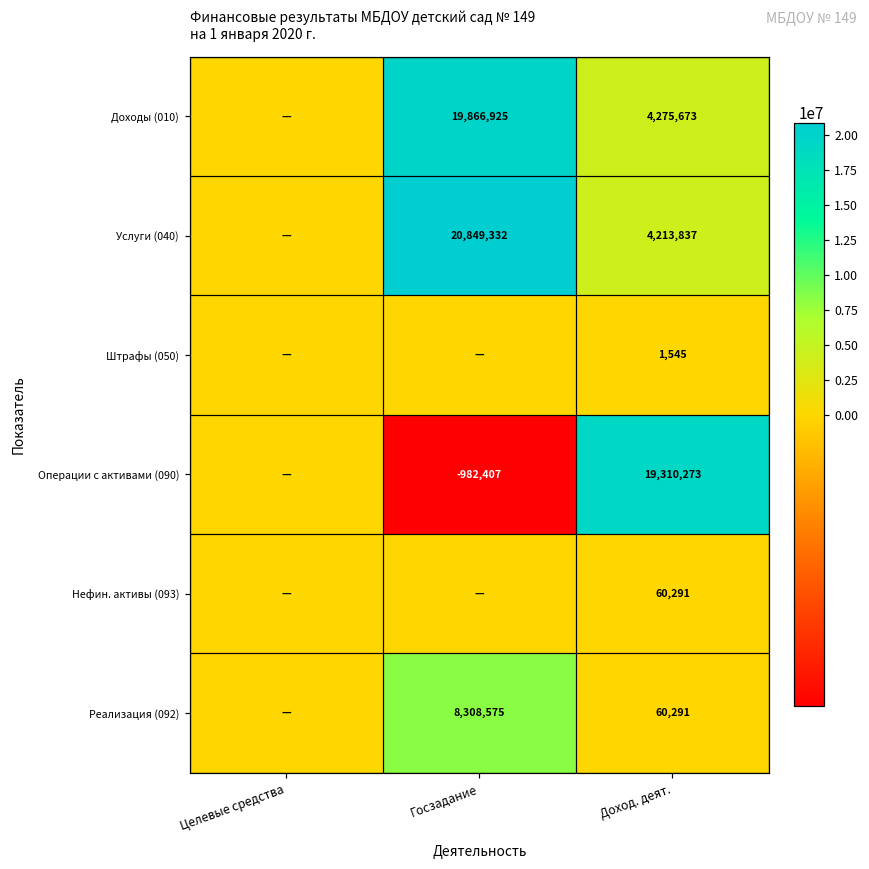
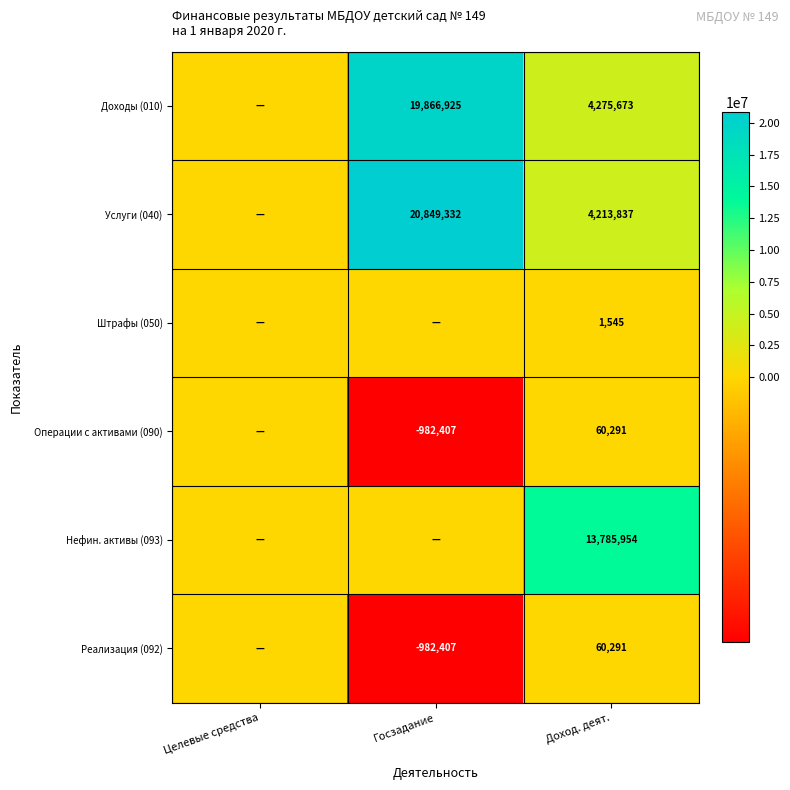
Операции с активами (090), Доход. деят.: 19,310,273 -> 60,291
Нефин. активы (093), Доход. деят.: 60,291 -> 13,785,954
Реализация (092), Госзадание: 8,308,575 -> -982,407
